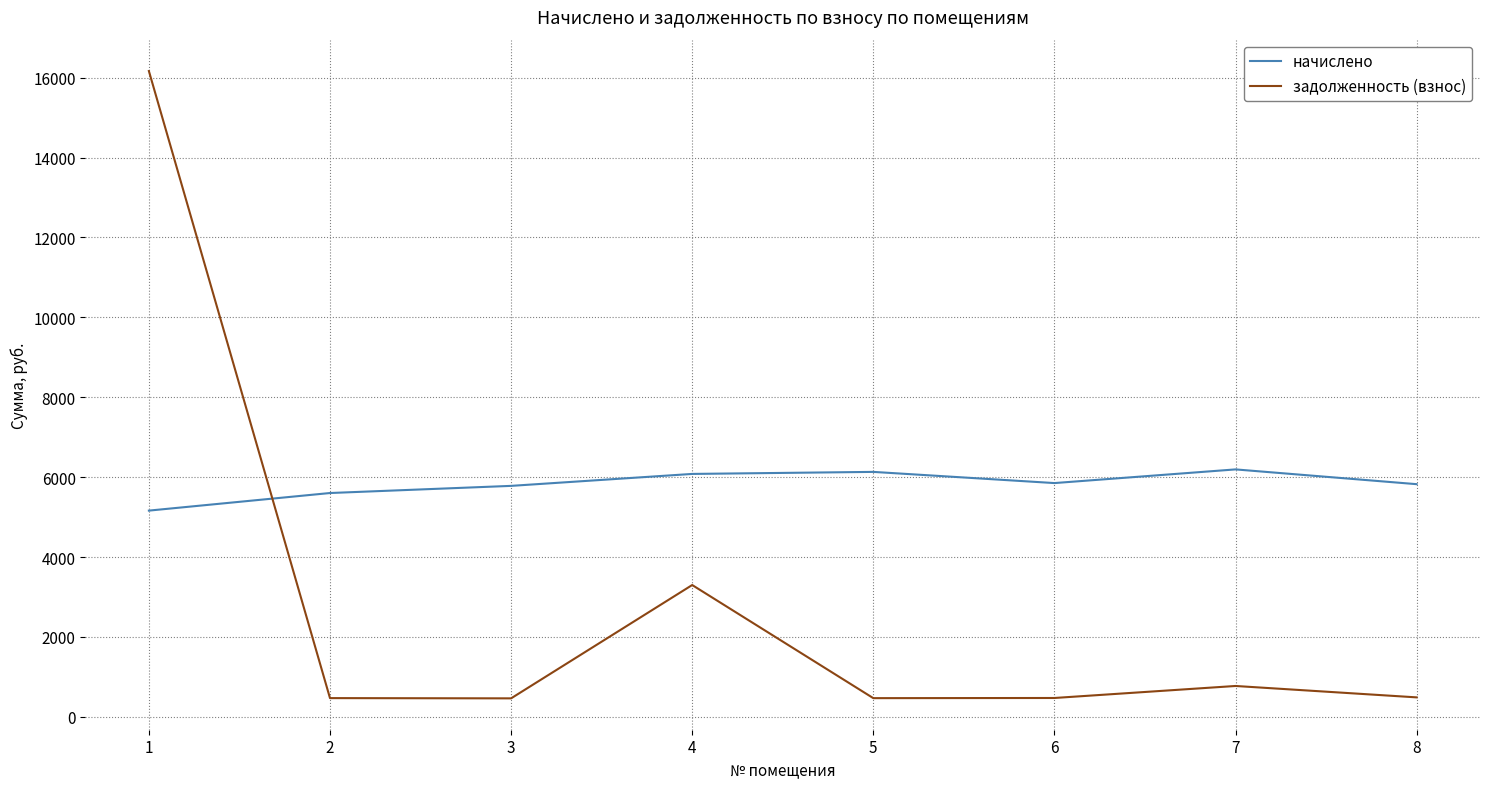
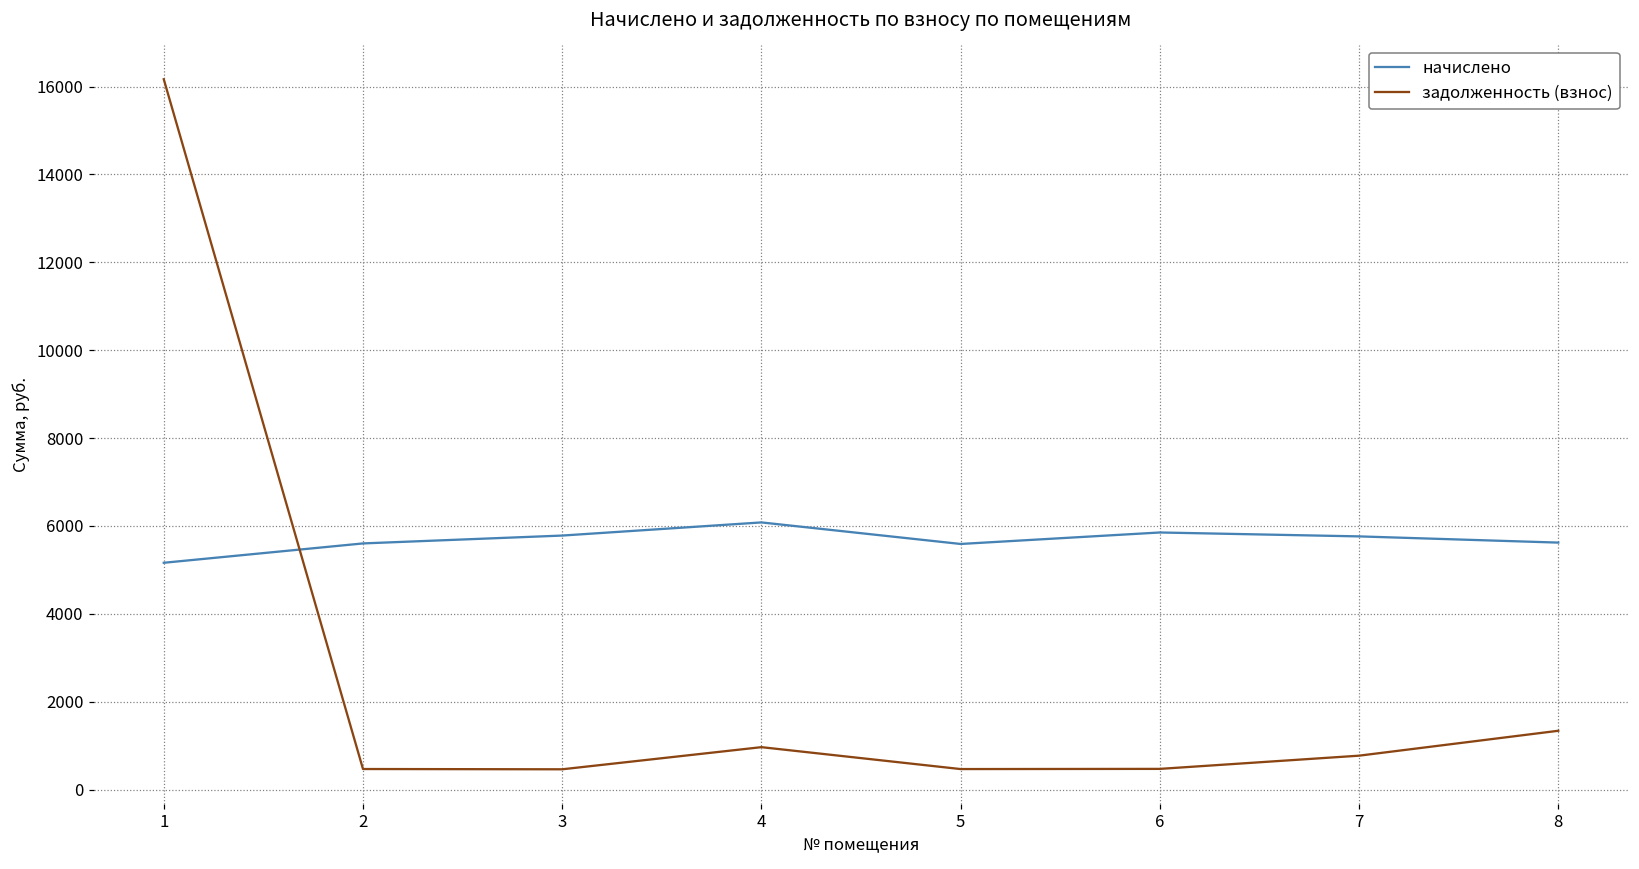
задолженность (взнос), 4: 3300 -> 1000
начислено, 5: 6100 -> 5600
начислено, 7: 6200 -> 5800
начислено, 8: 5800 -> 5600
задолженность (взнос), 8: 500 -> 1300
